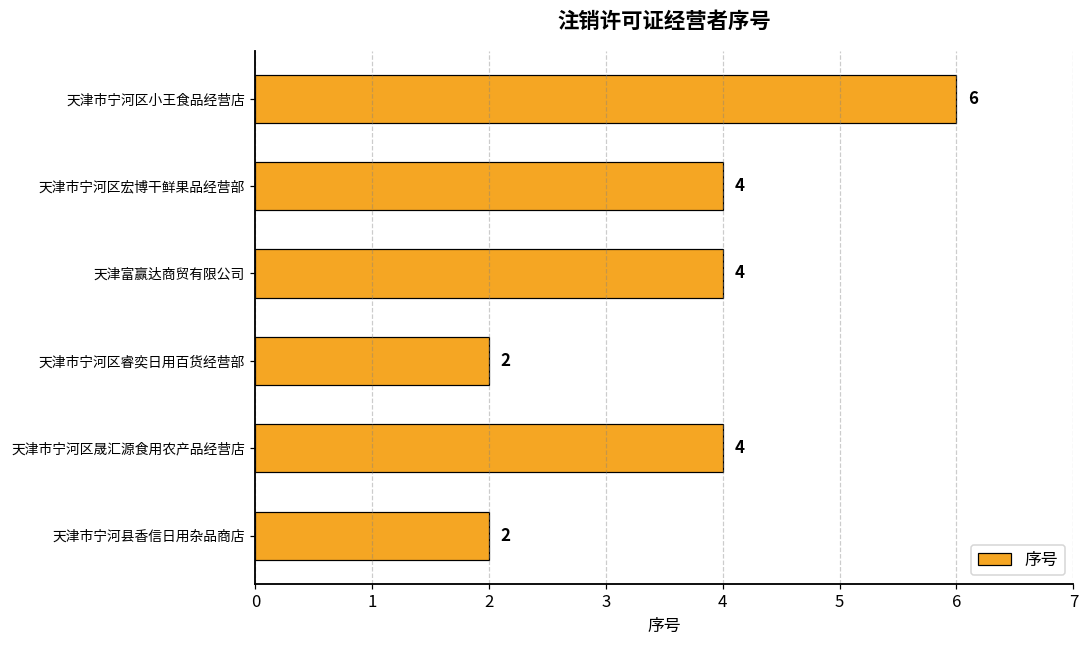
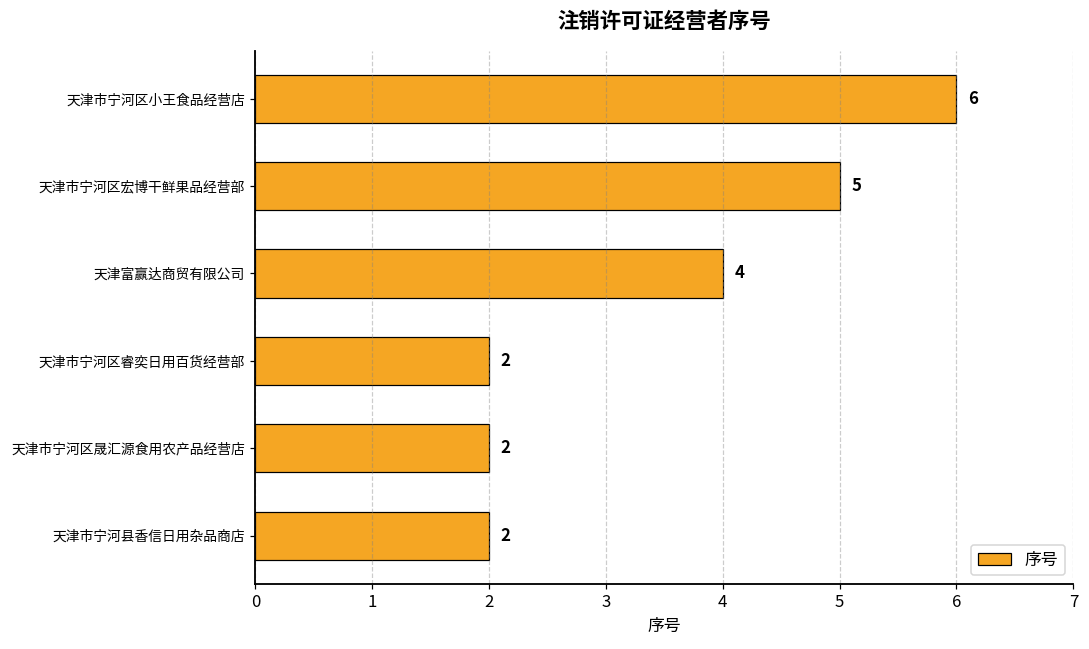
天津市宁河区宏博干鲜果品经营部: 4 -> 5
天津市宁河区晟汇源食用农产品经营店: 4 -> 2
